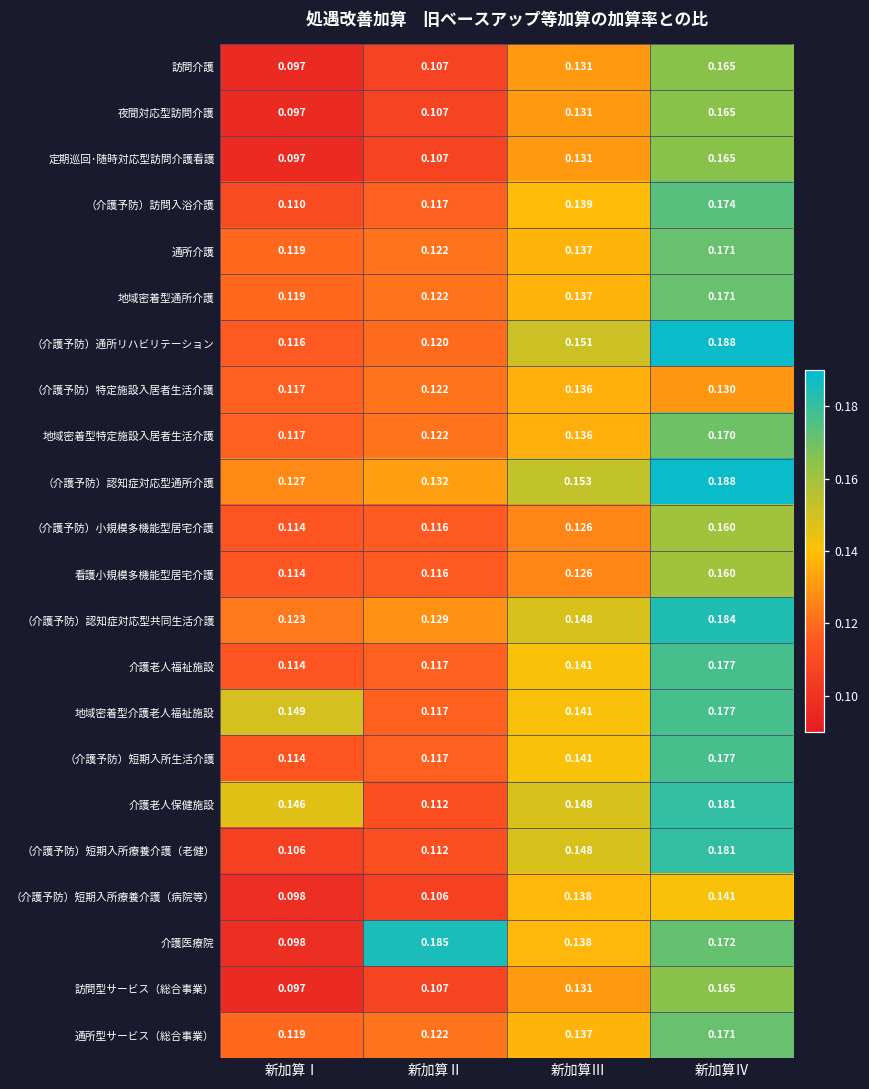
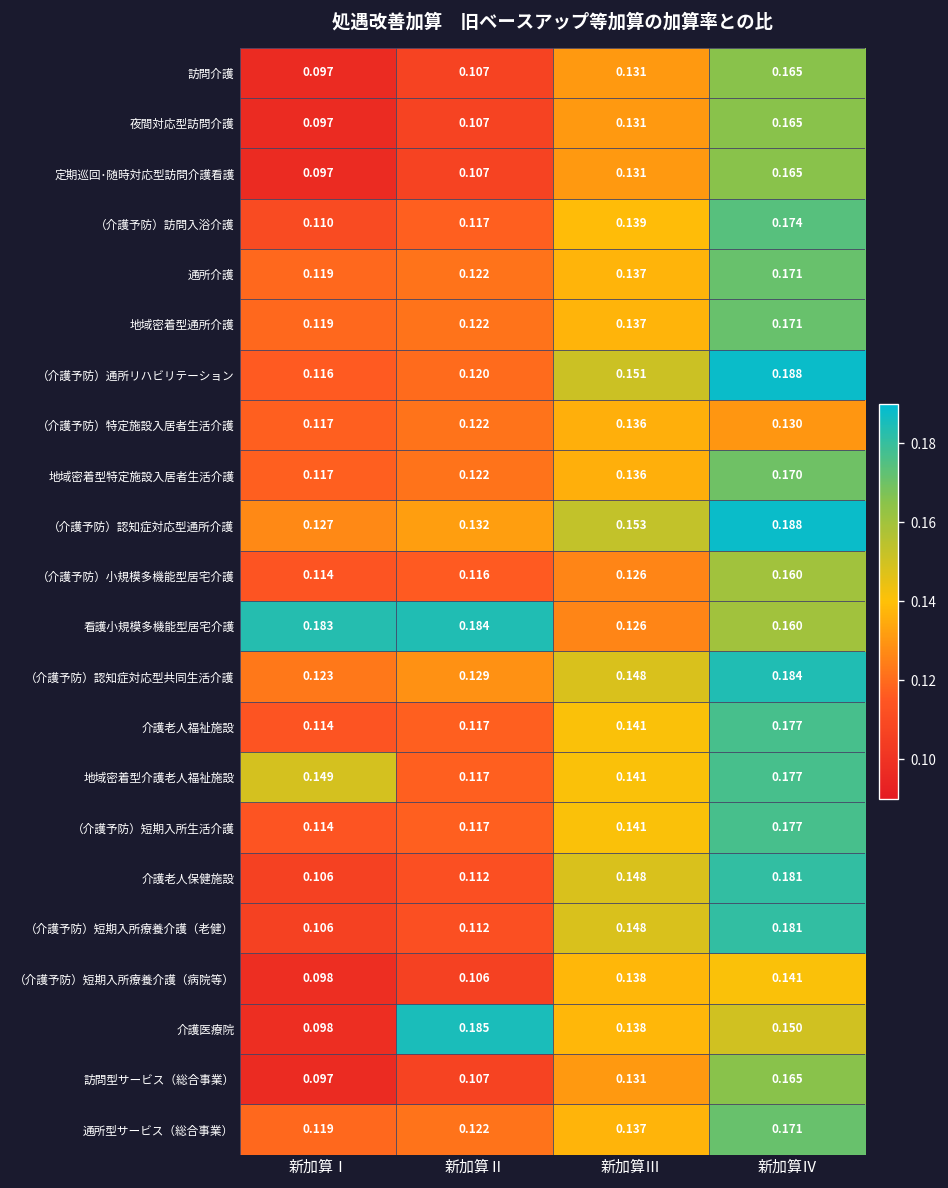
看護小規模多機能型居宅介護, 新加算Ⅰ: 0.114 -> 0.183
看護小規模多機能型居宅介護, 新加算Ⅱ: 0.116 -> 0.184
介護老人保健施設, 新加算Ⅰ: 0.146 -> 0.106
介護医療院, 新加算Ⅳ: 0.172 -> 0.150
